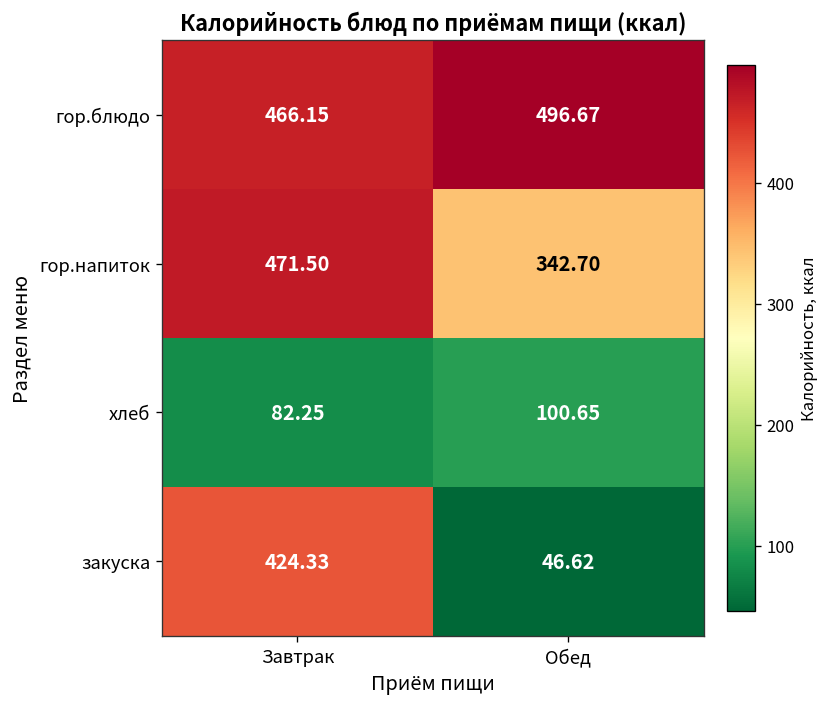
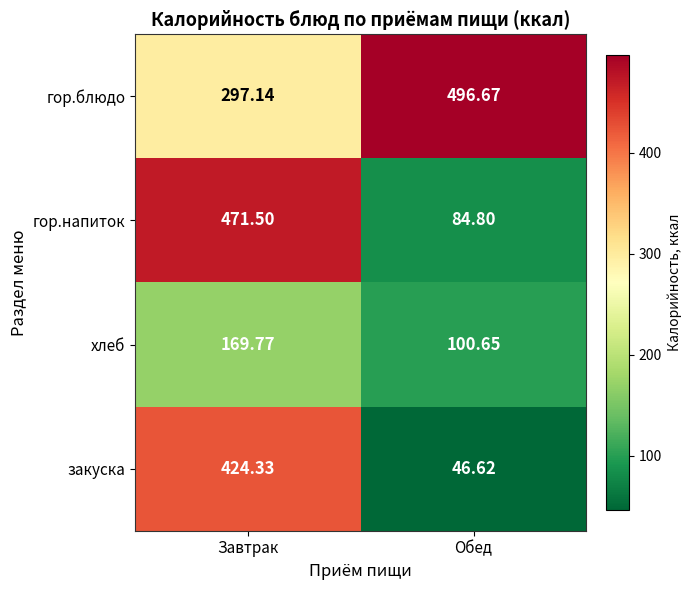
гор.блюдо, Завтрак: 466.15 -> 297.14
гор.напиток, Обед: 342.70 -> 84.80
хлеб, Завтрак: 82.25 -> 169.77
